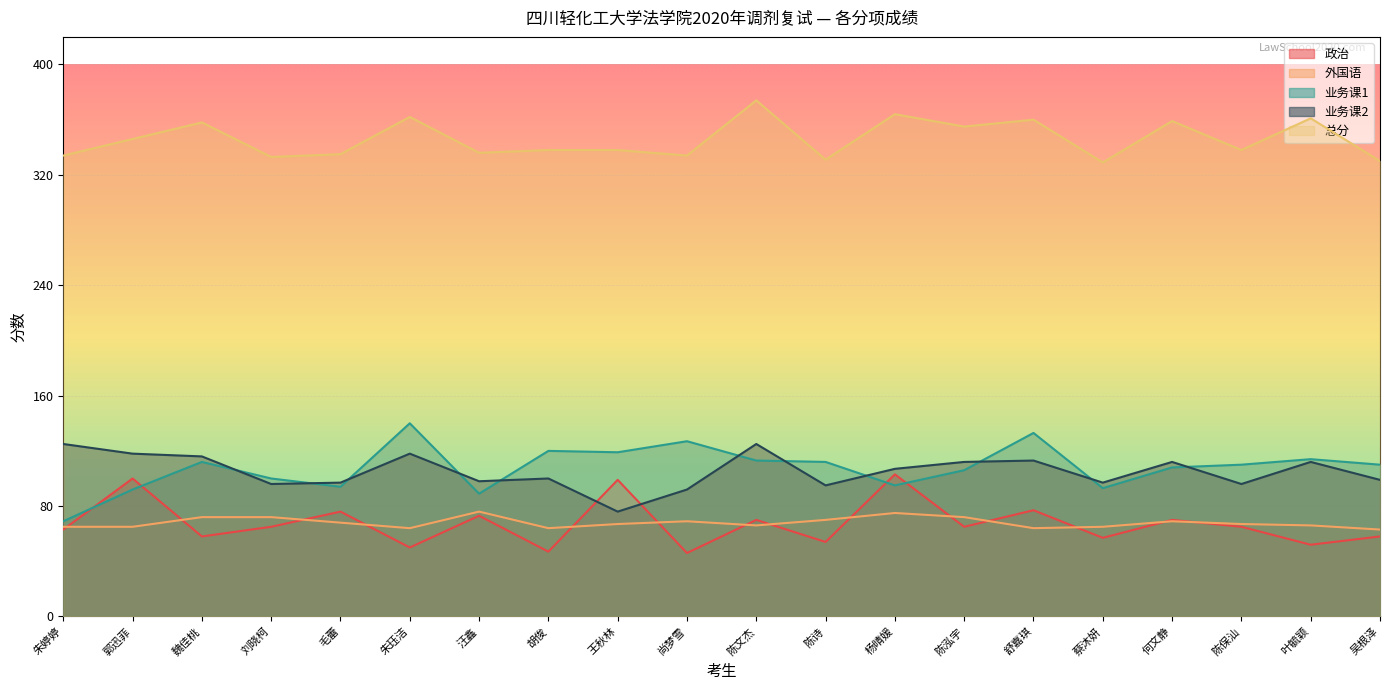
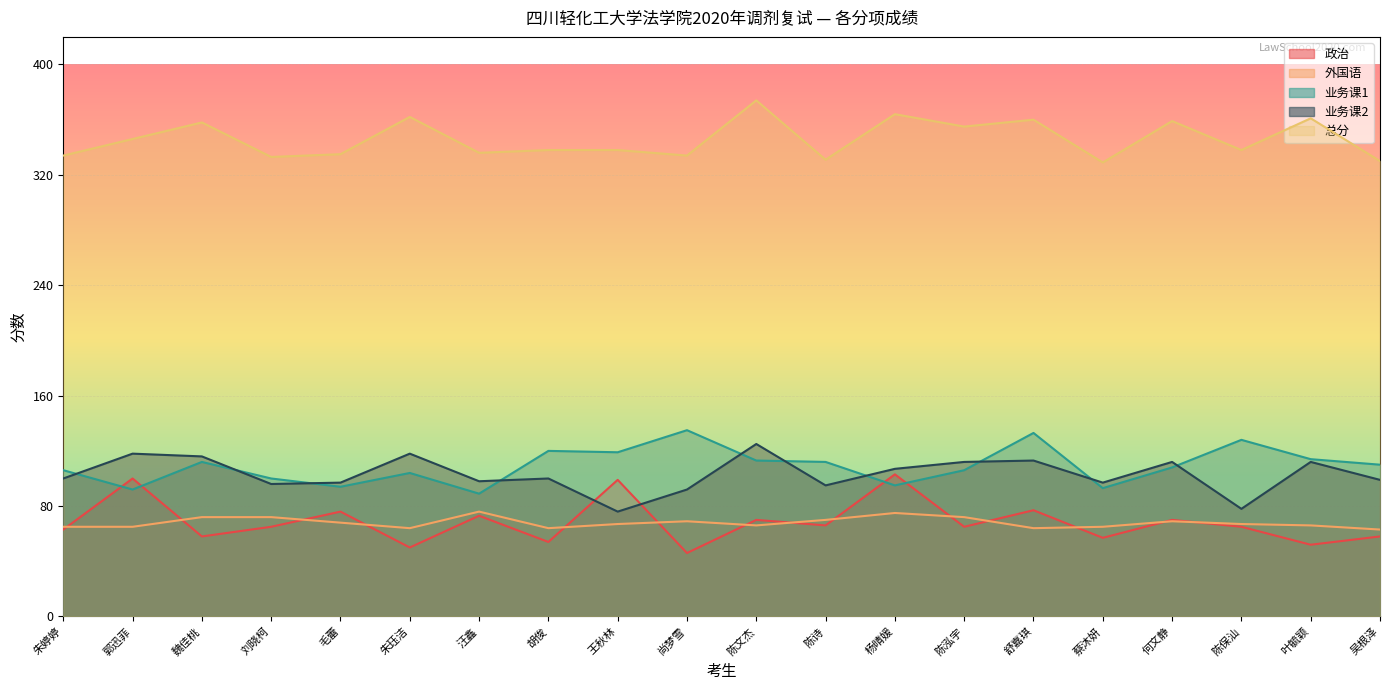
业务课1, 朱婷婷: 69 -> 106
业务课2, 朱婷婷: 125 -> 100
业务课1, 朱珏洁: 140 -> 104
政治, 胡俊: 47 -> 54
业务课1, 尚梦雪: 127 -> 135
政治, 陈诗: 54 -> 66
业务课1, 陈保汕: 110 -> 128
业务课2, 陈保汕: 96 -> 78
